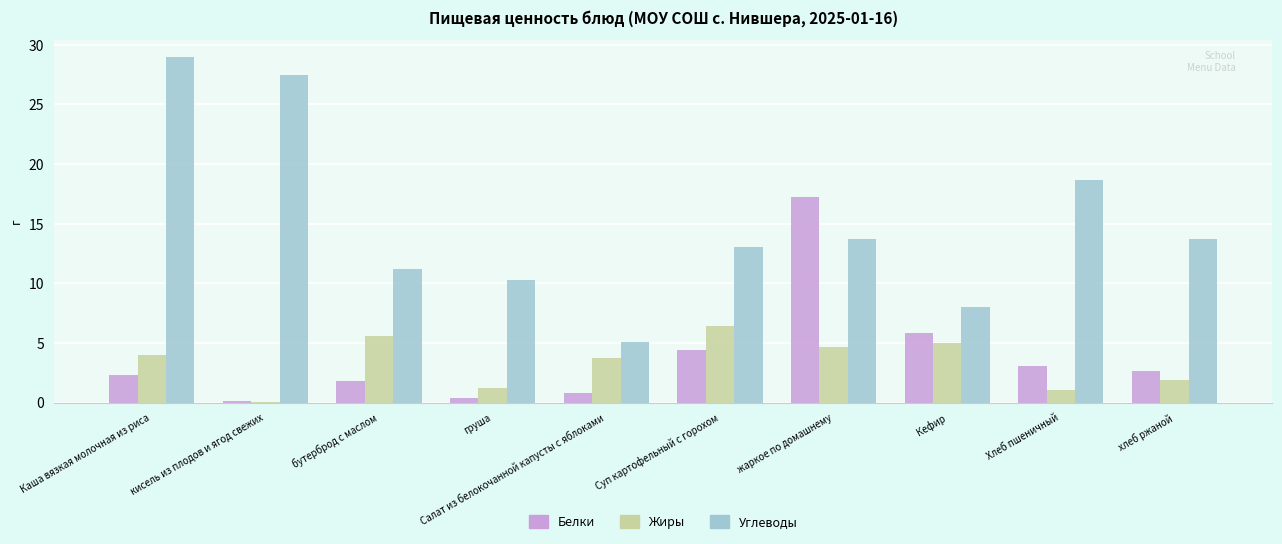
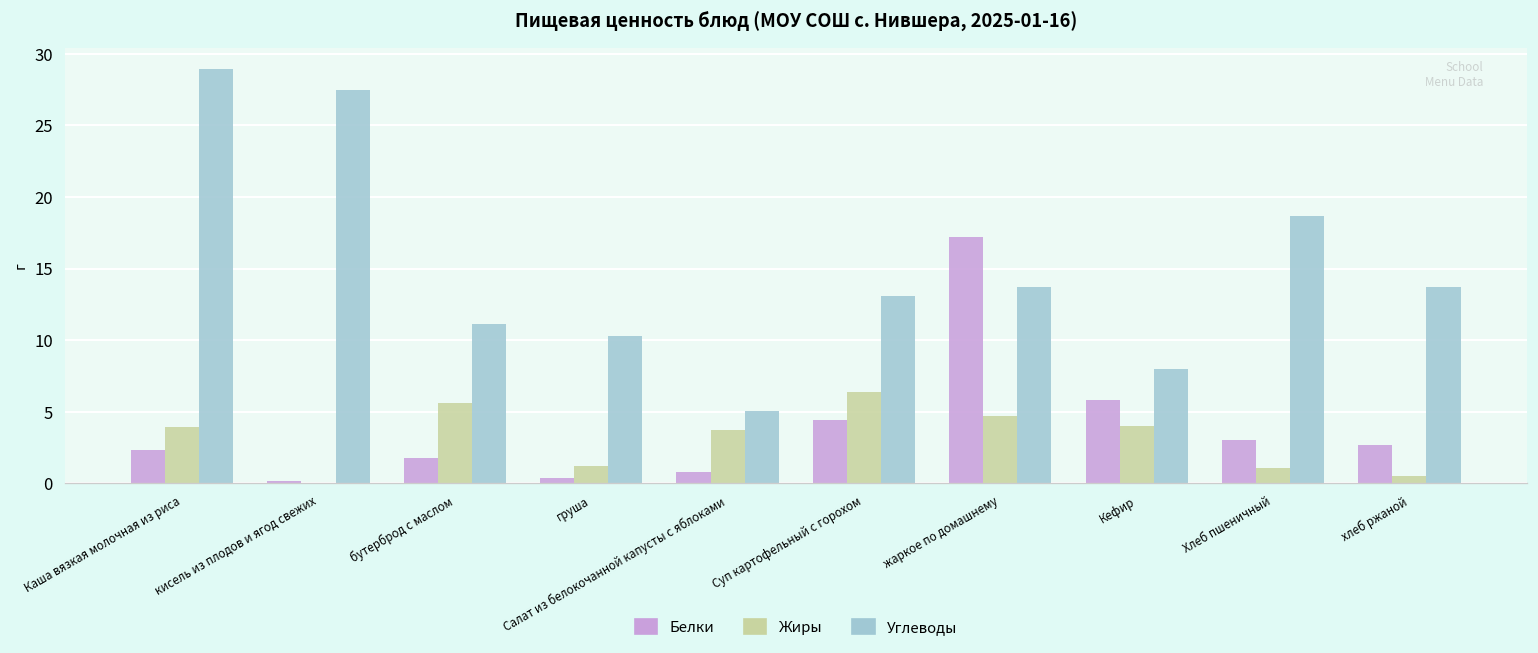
Жиры, Кефир: 5 -> 4
Жиры, хлеб ржаной: 1.9 -> 0.5
